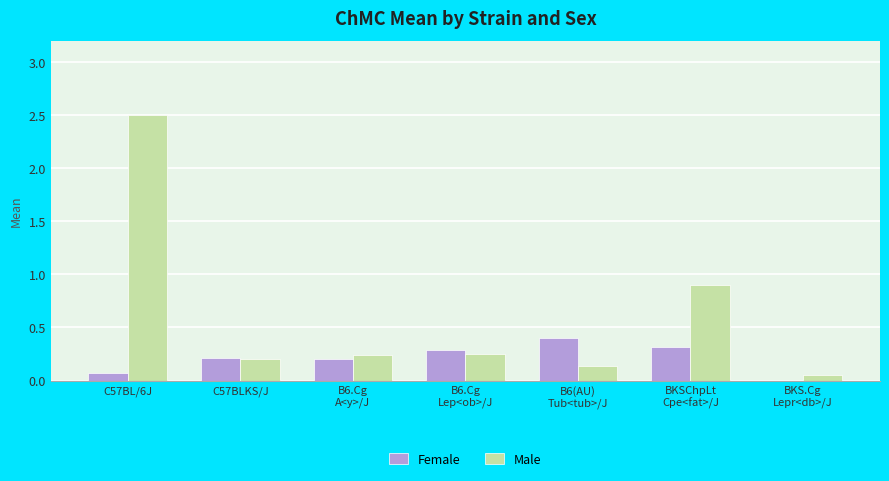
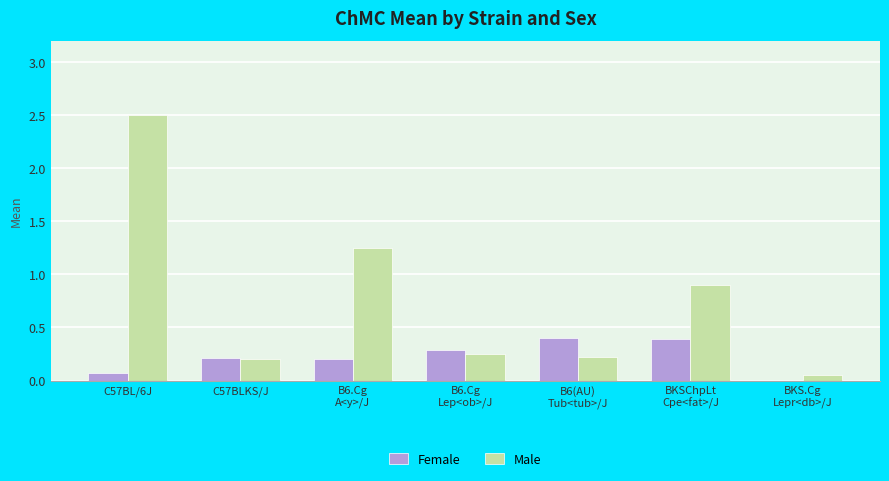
Male, B6.Cg A<y>/J: 0.24 -> 1.25
Male, B6(AU) Tub<tub>/J: 0.14 -> 0.22
Female, BKSChpLt Cpe<fat>/J: 0.31 -> 0.39
